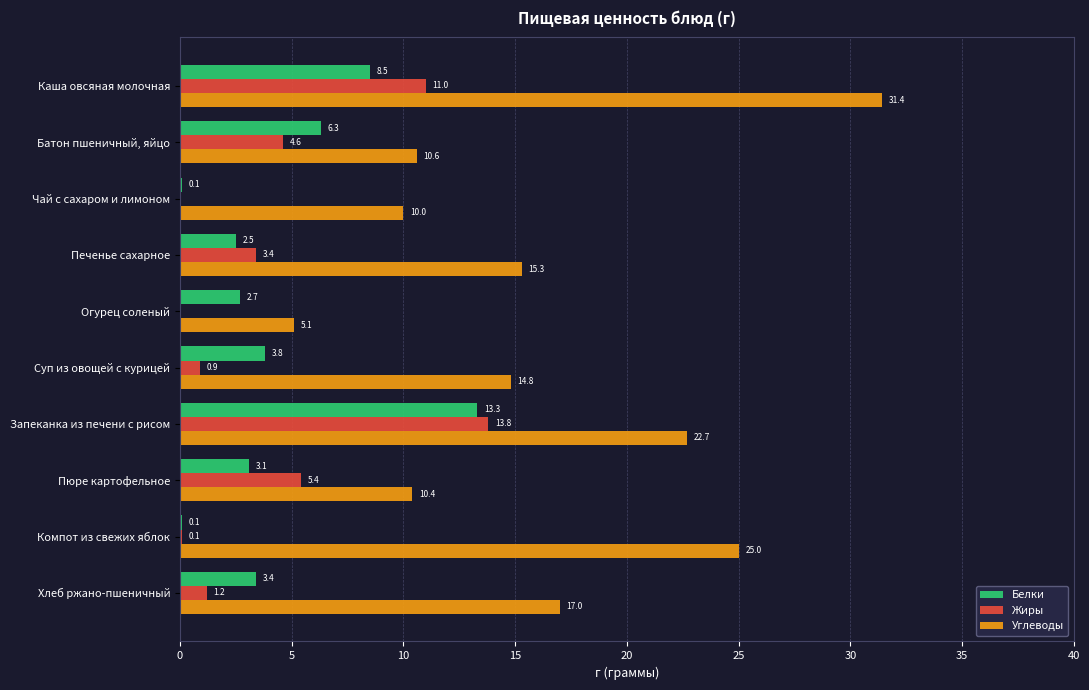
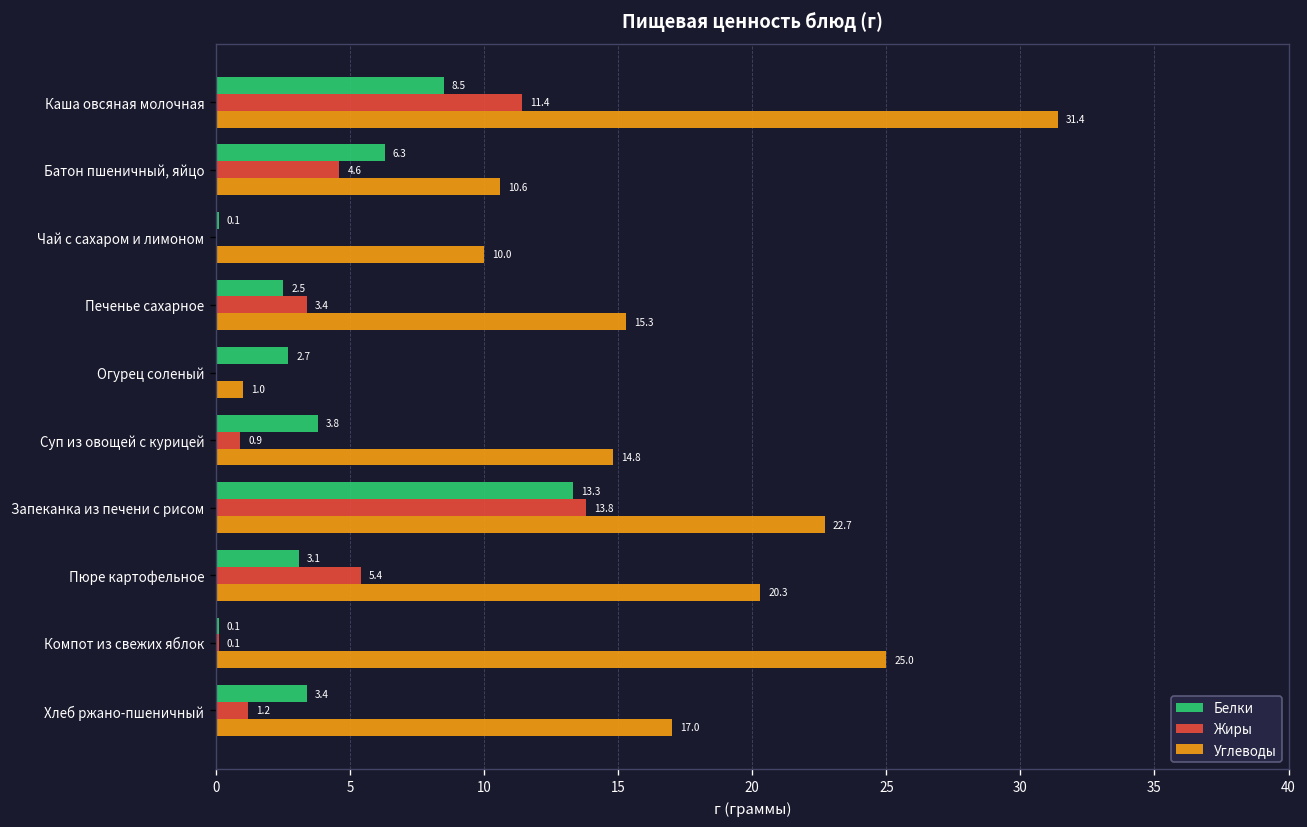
Жиры, Каша овсяная молочная: 11.0 -> 11.4
Углеводы, Огурец соленый: 5.1 -> 1.0
Углеводы, Пюре картофельное: 10.4 -> 20.3
